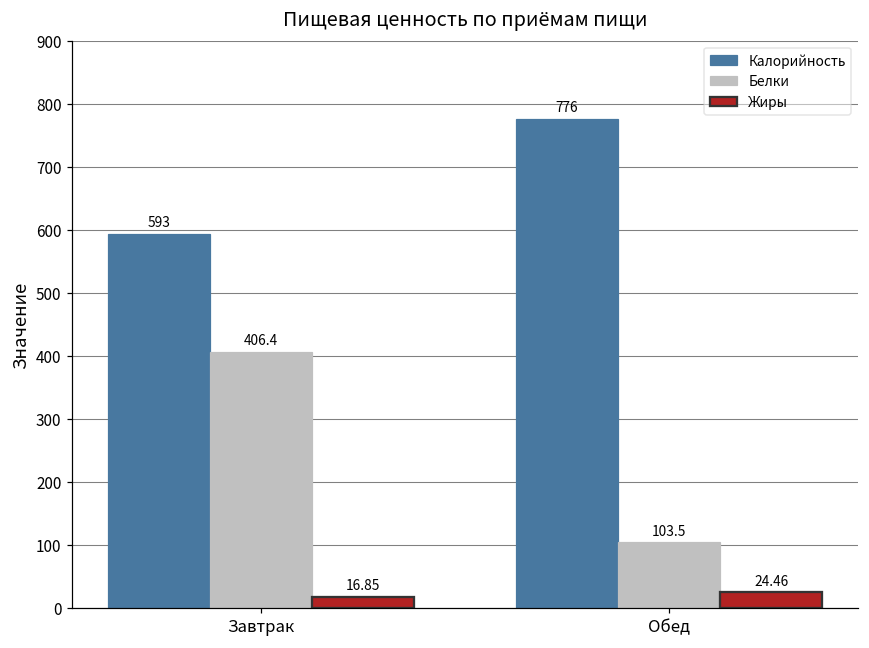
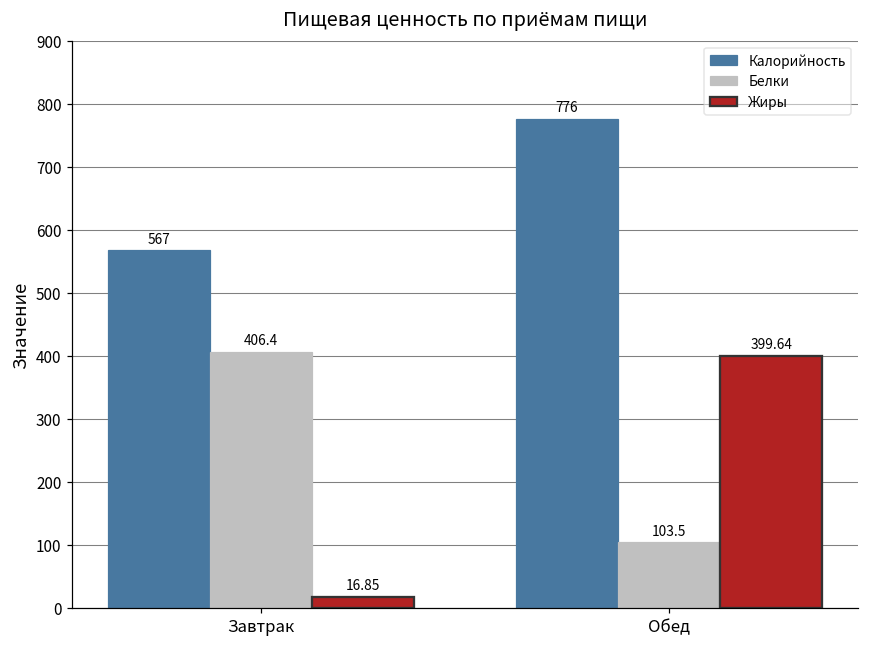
Калорийность, Завтрак: 593 -> 567
Жиры, Обед: 24.46 -> 399.64
